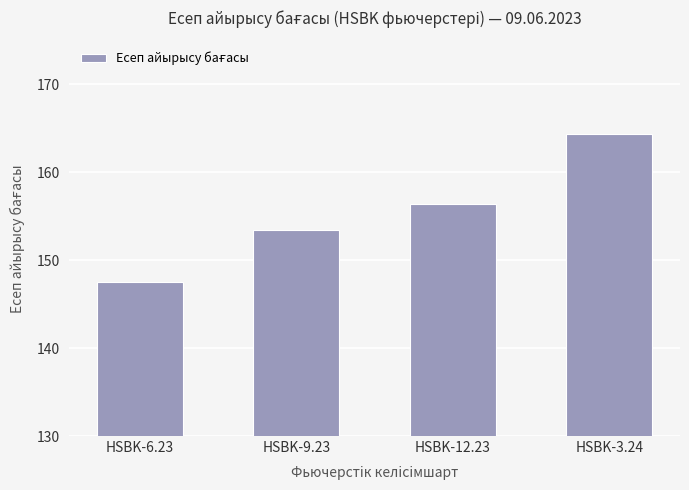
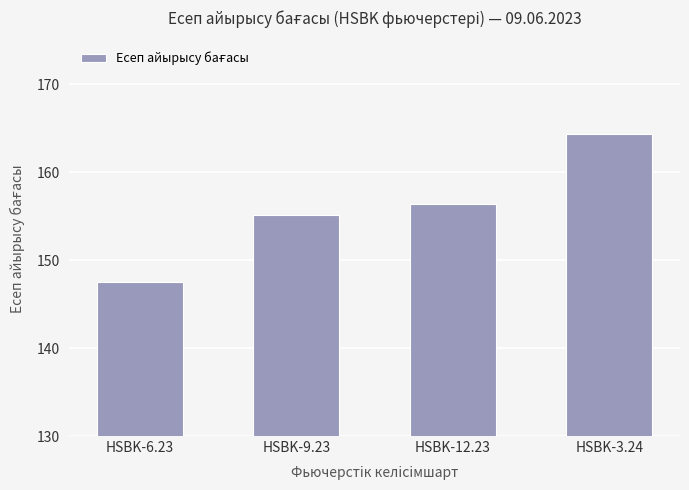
HSBK-9.23: 153 -> 155
